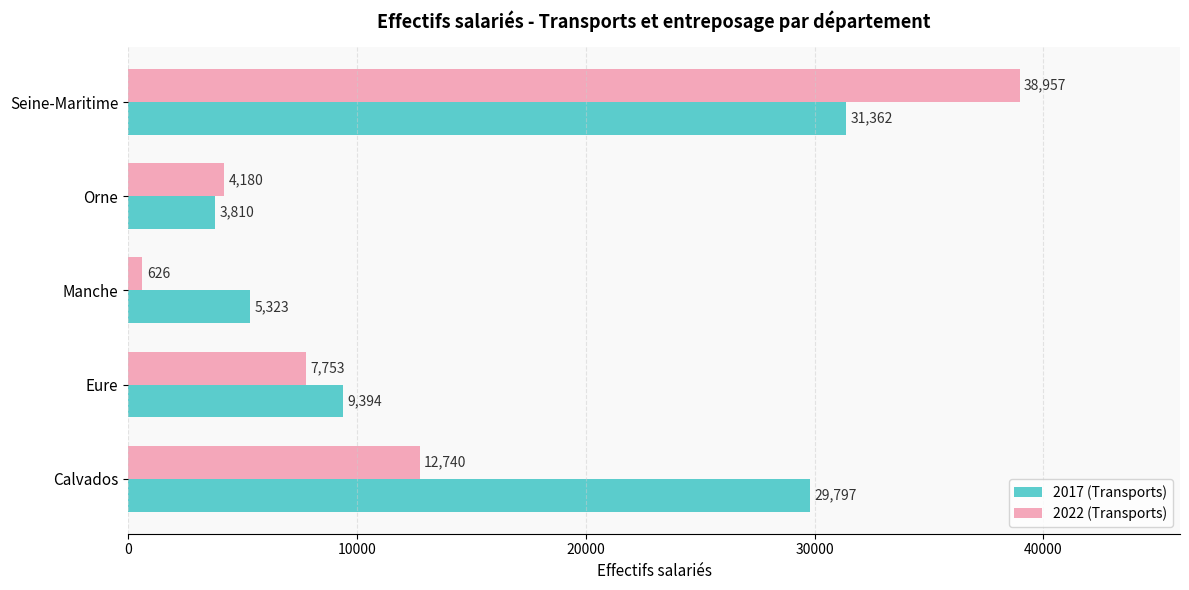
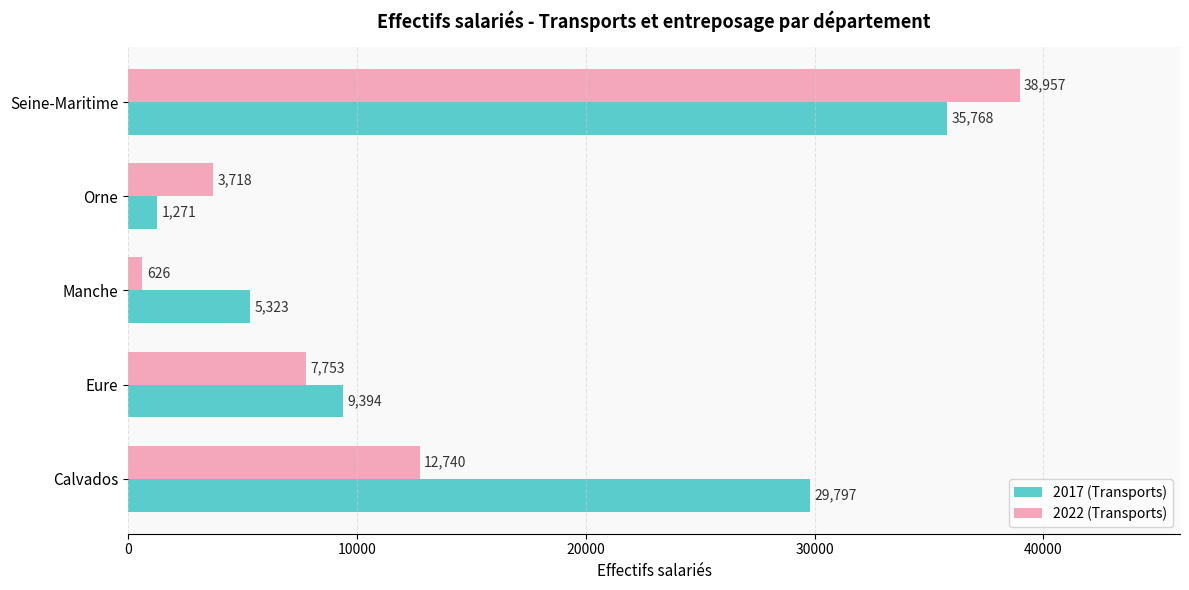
2017 (Transports), Seine-Maritime: 31,362 -> 35,768
2022 (Transports), Orne: 4,180 -> 3,718
2017 (Transports), Orne: 3,810 -> 1,271
